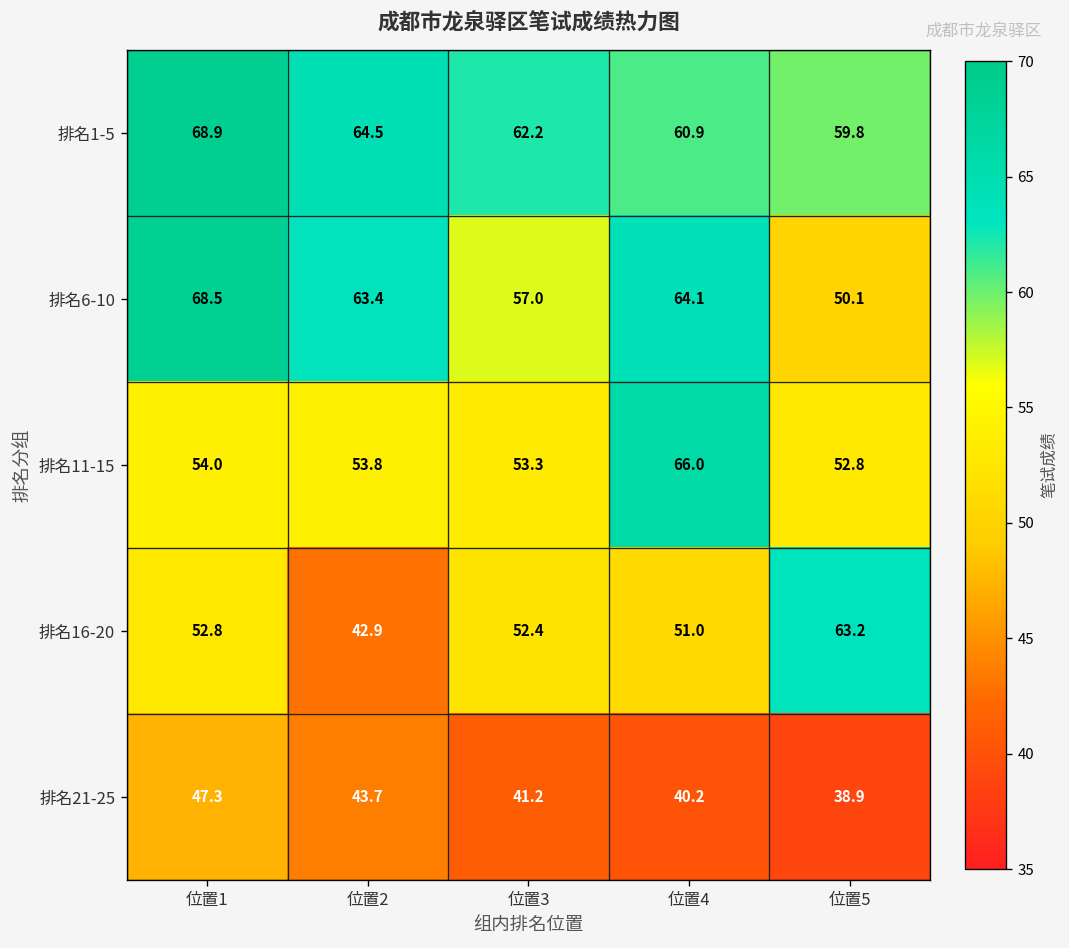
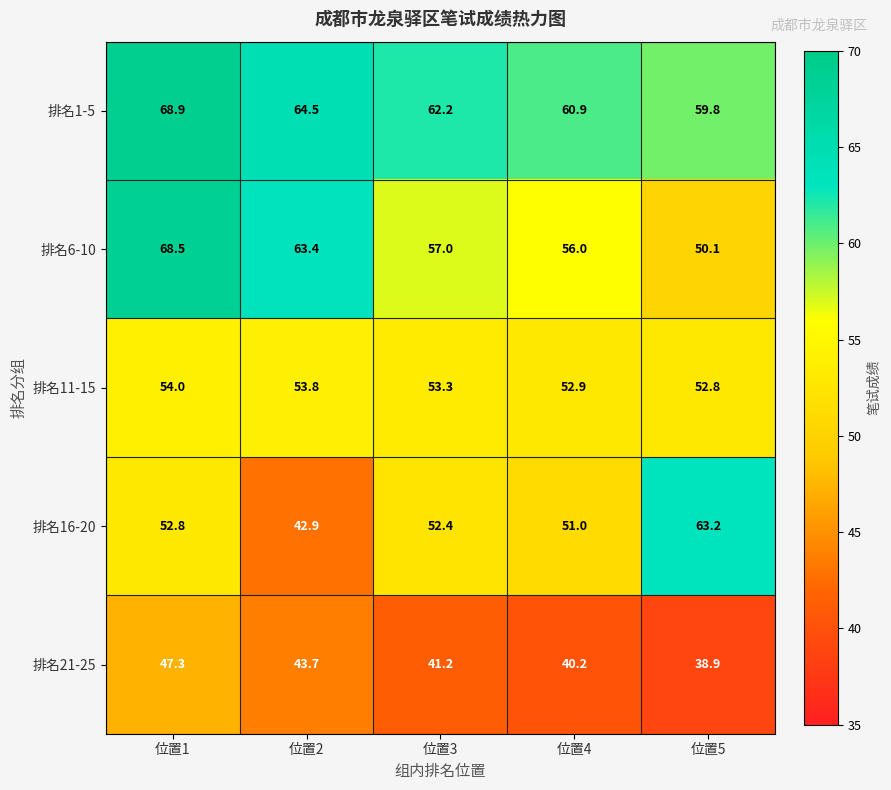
排名6-10, 位置4: 64.1 -> 56.0
排名11-15, 位置4: 66.0 -> 52.9
